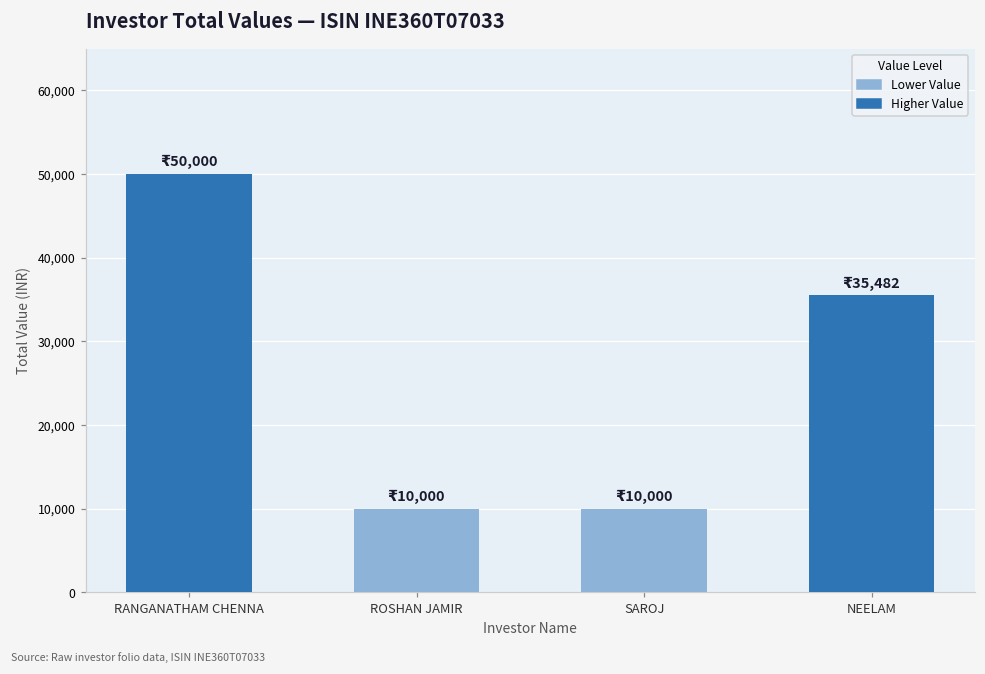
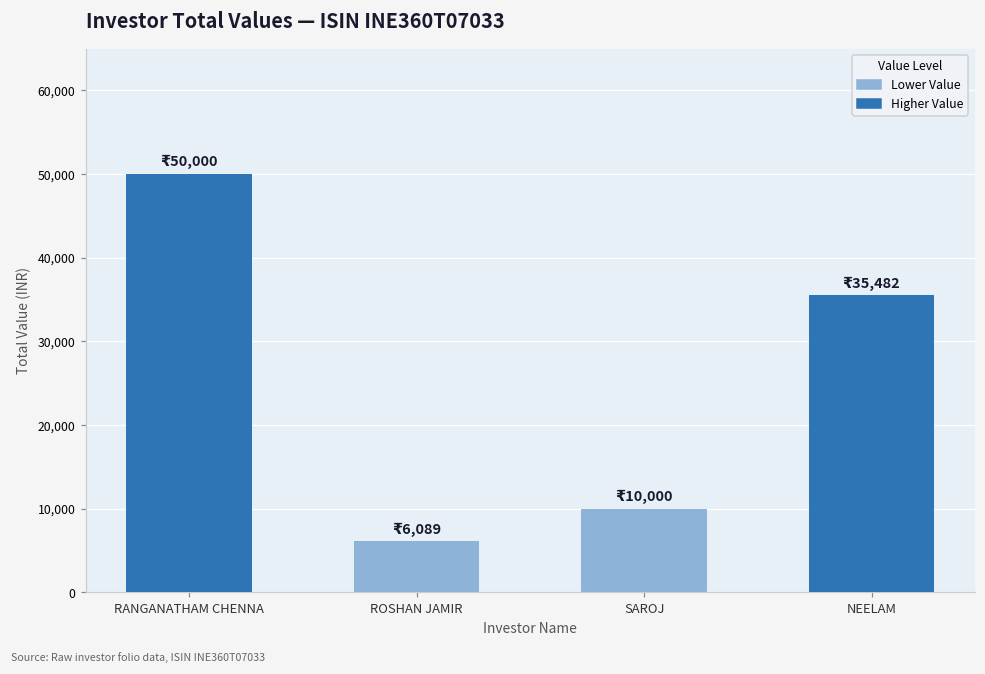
ROSHAN JAMIR: 10,000 -> 6,089
